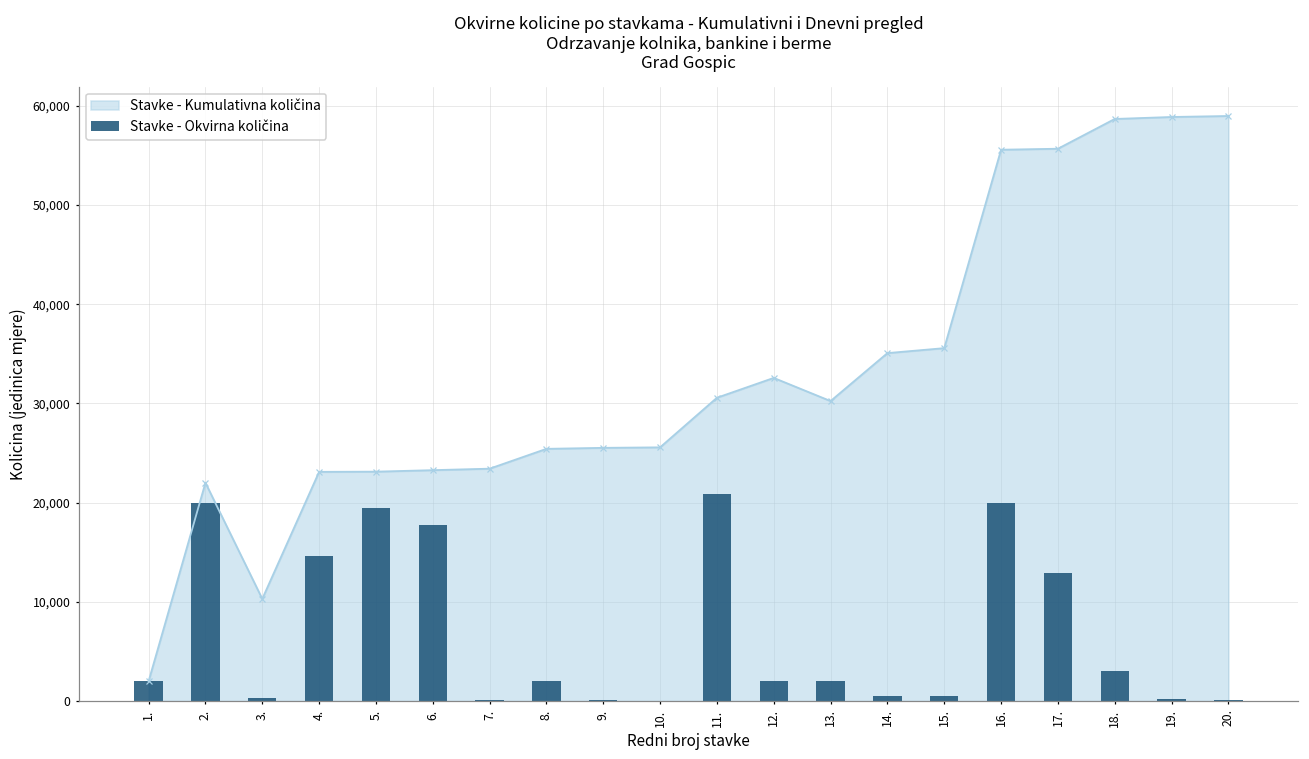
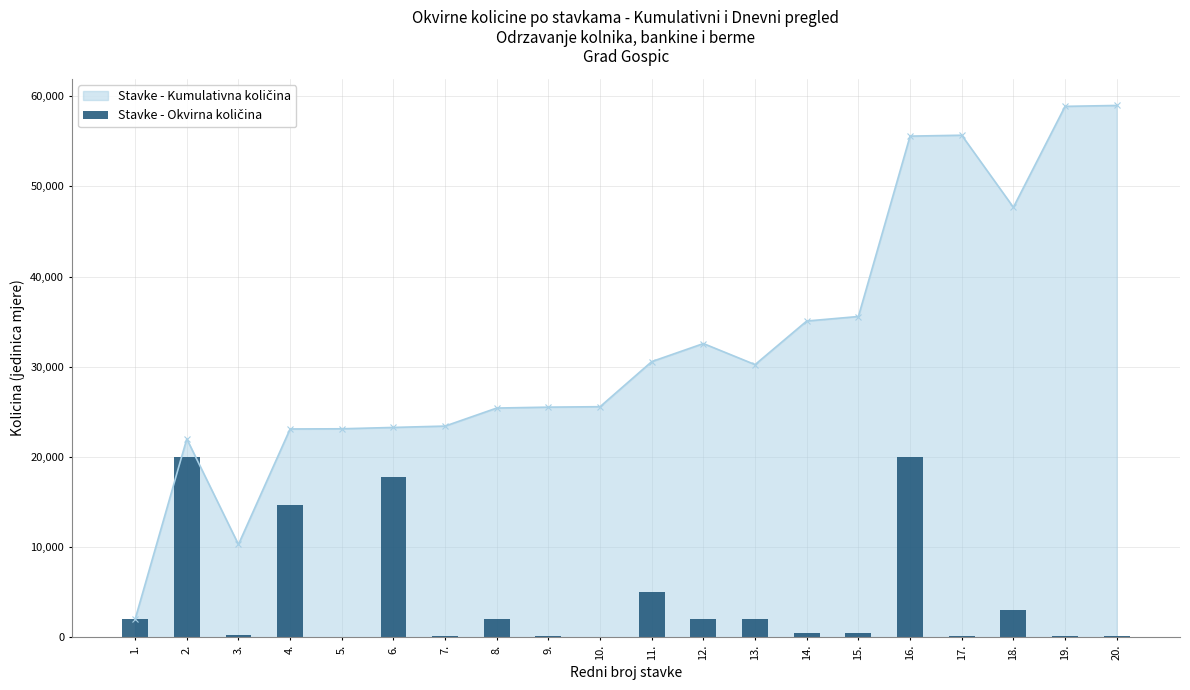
Stavke - Okvirna količina, 5.: 19,000 -> 0
Stavke - Okvirna količina, 11.: 21,000 -> 5,000
Stavke - Okvirna količina, 17.: 13,000 -> 0
Stavke - Kumulativna količina, 18.: 59,000 -> 48,000
